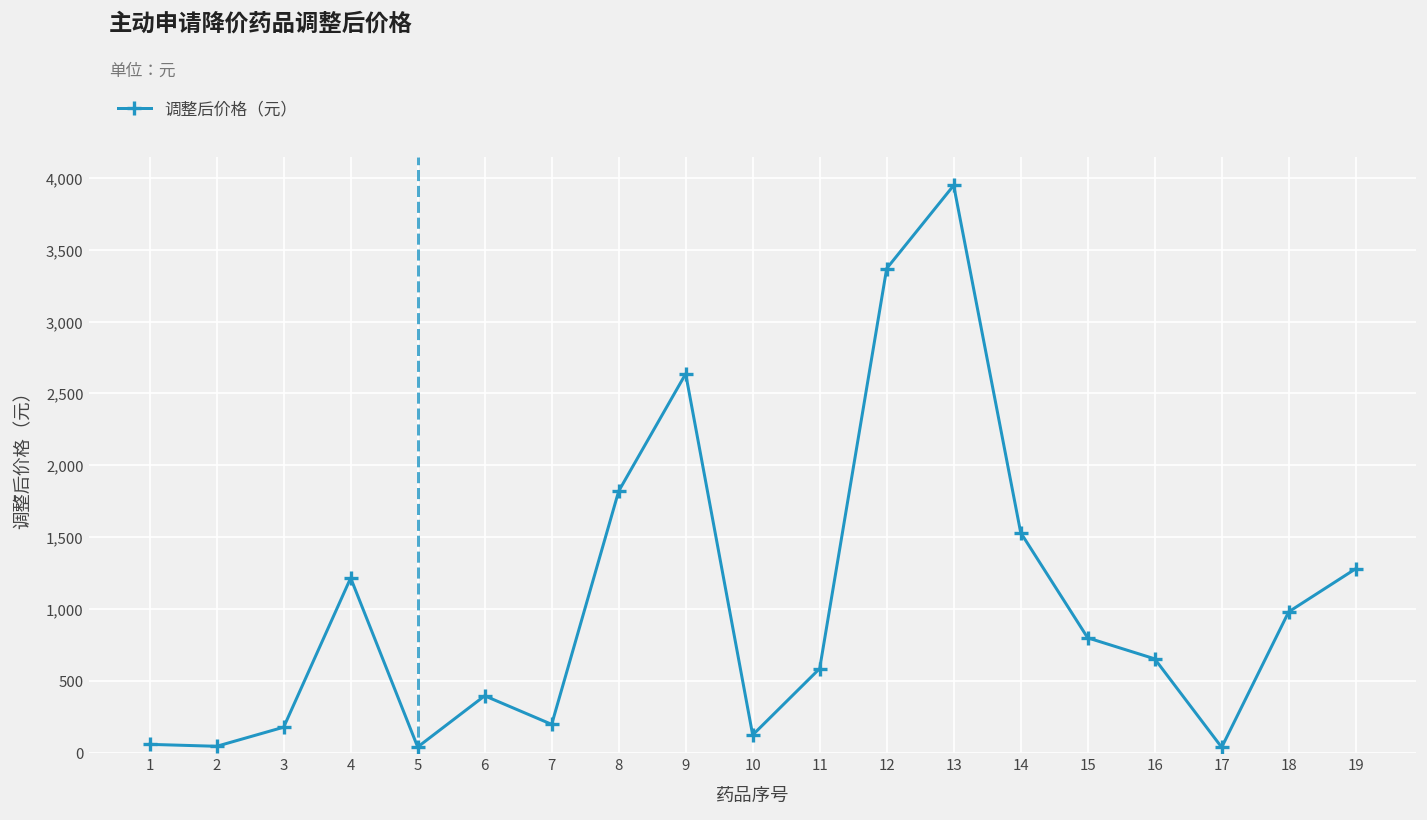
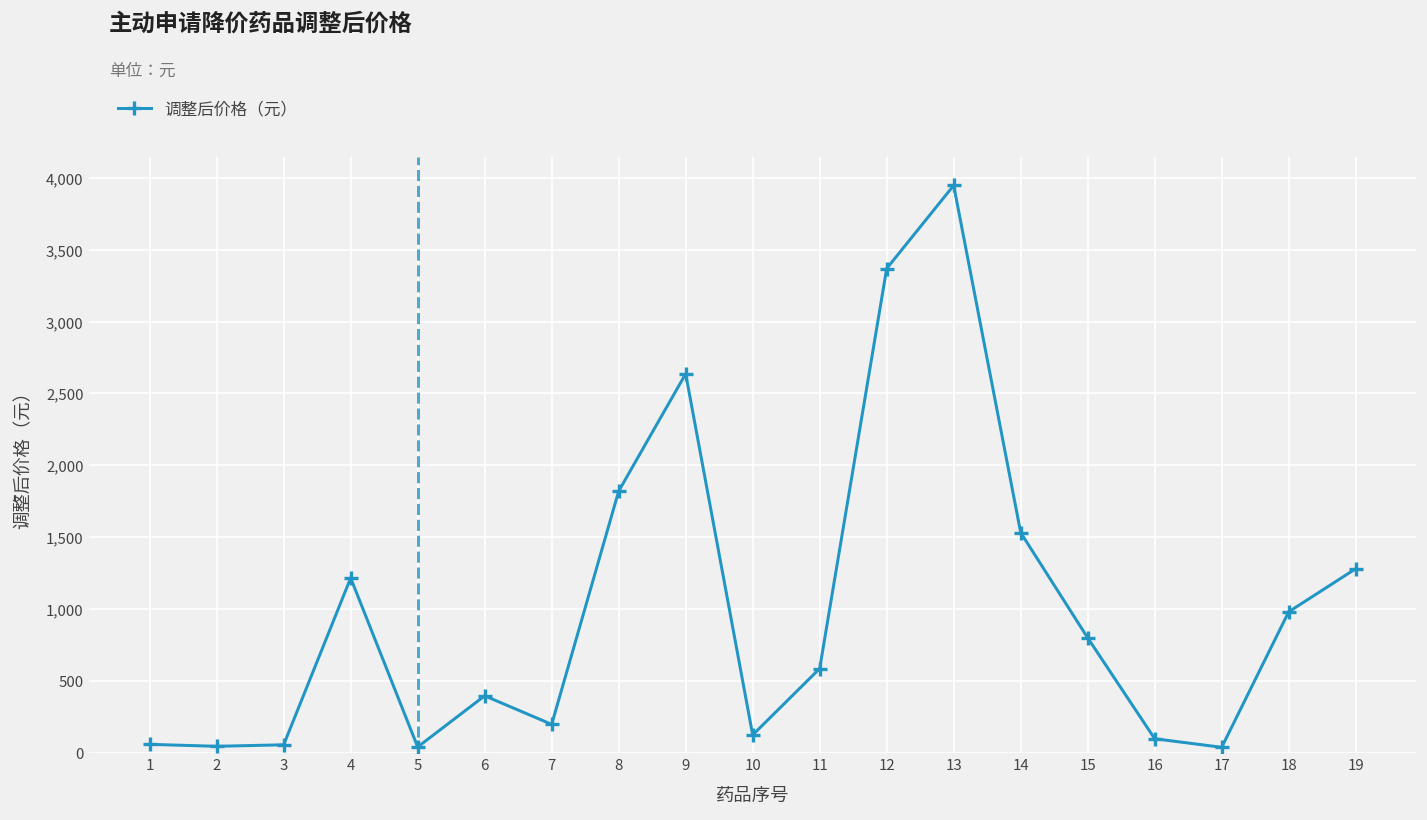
3: 180 -> 60
16: 650 -> 100
